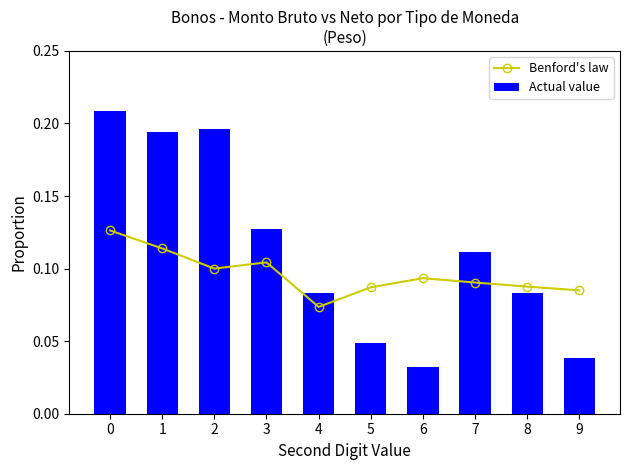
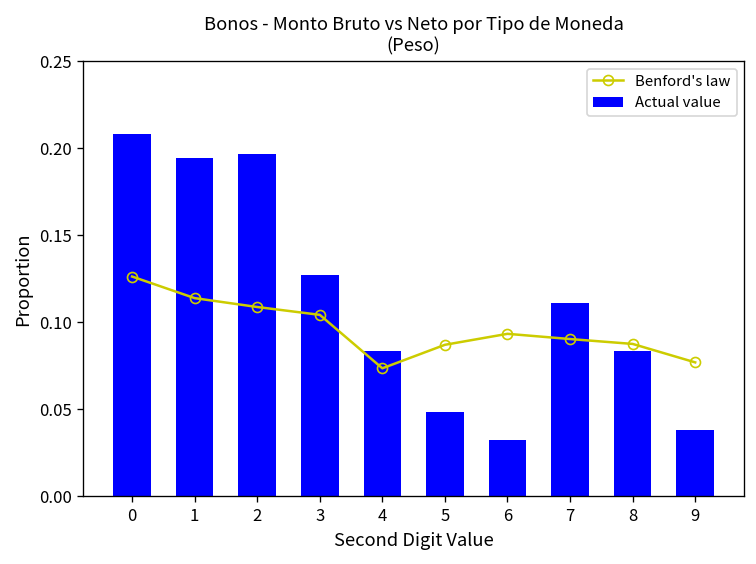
Benford's law, 2: 0.100 -> 0.109
Benford's law, 9: 0.085 -> 0.077
